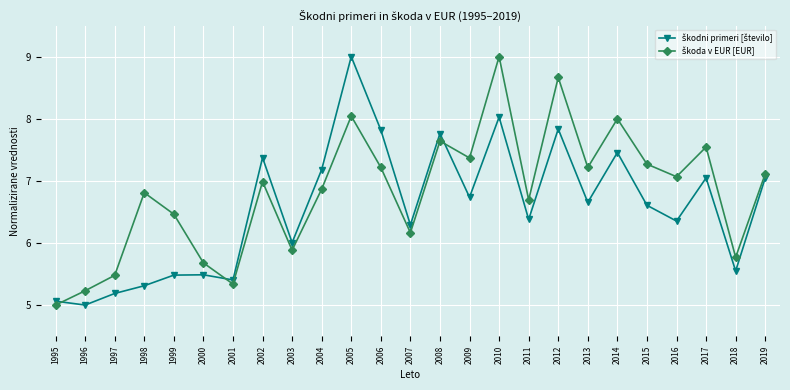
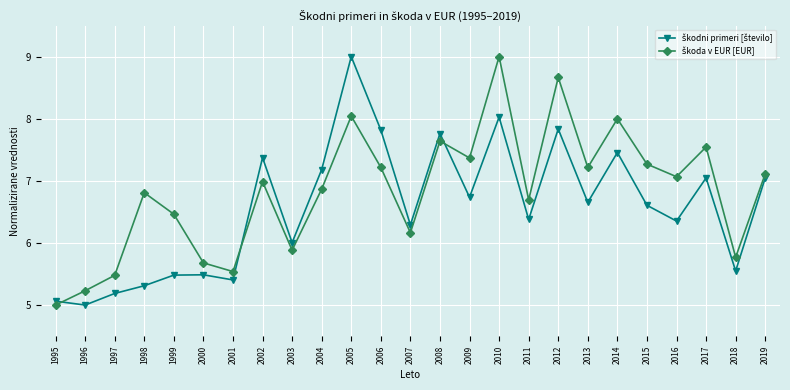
škoda v EUR [EUR], 2001: 5.3 -> 5.5
